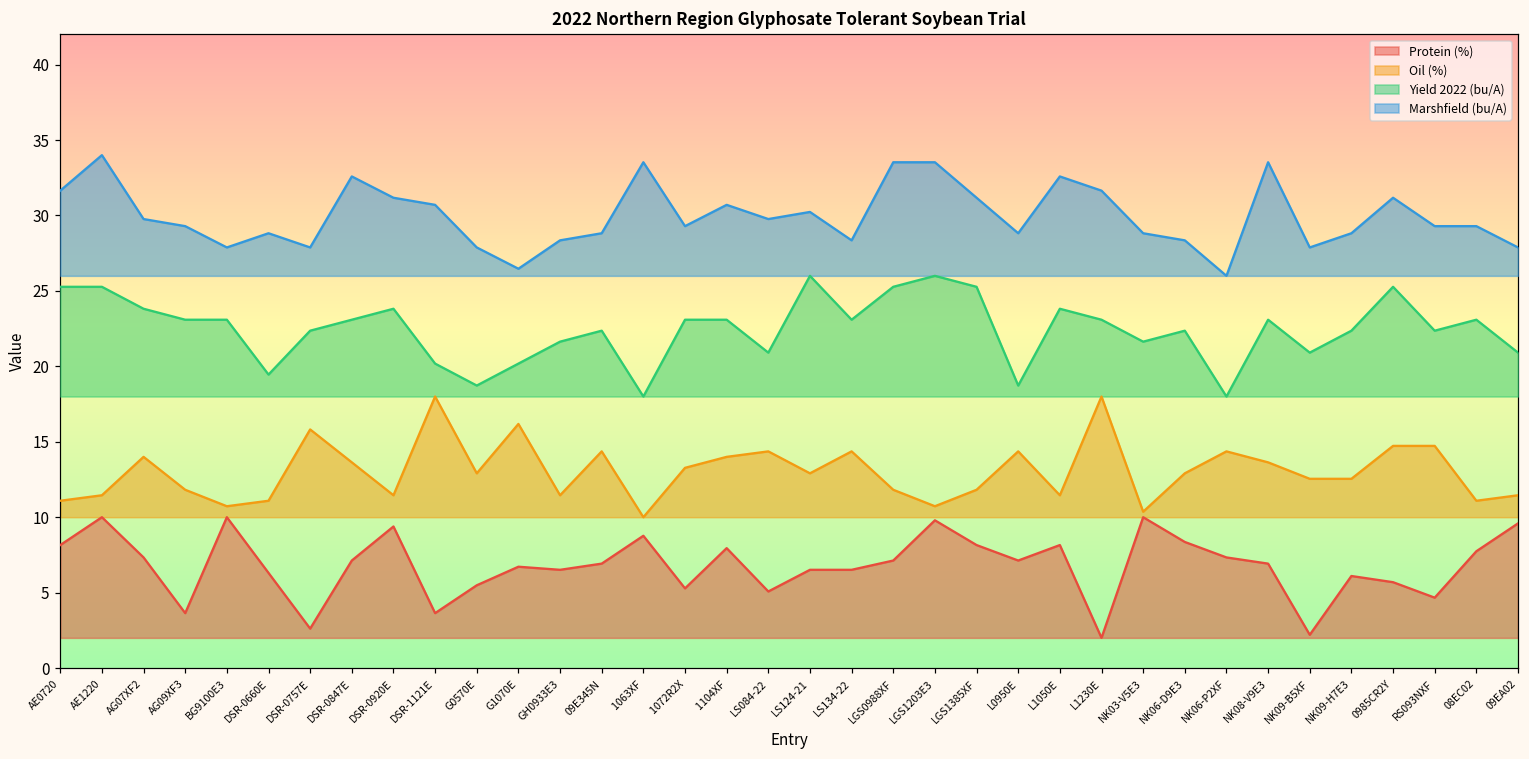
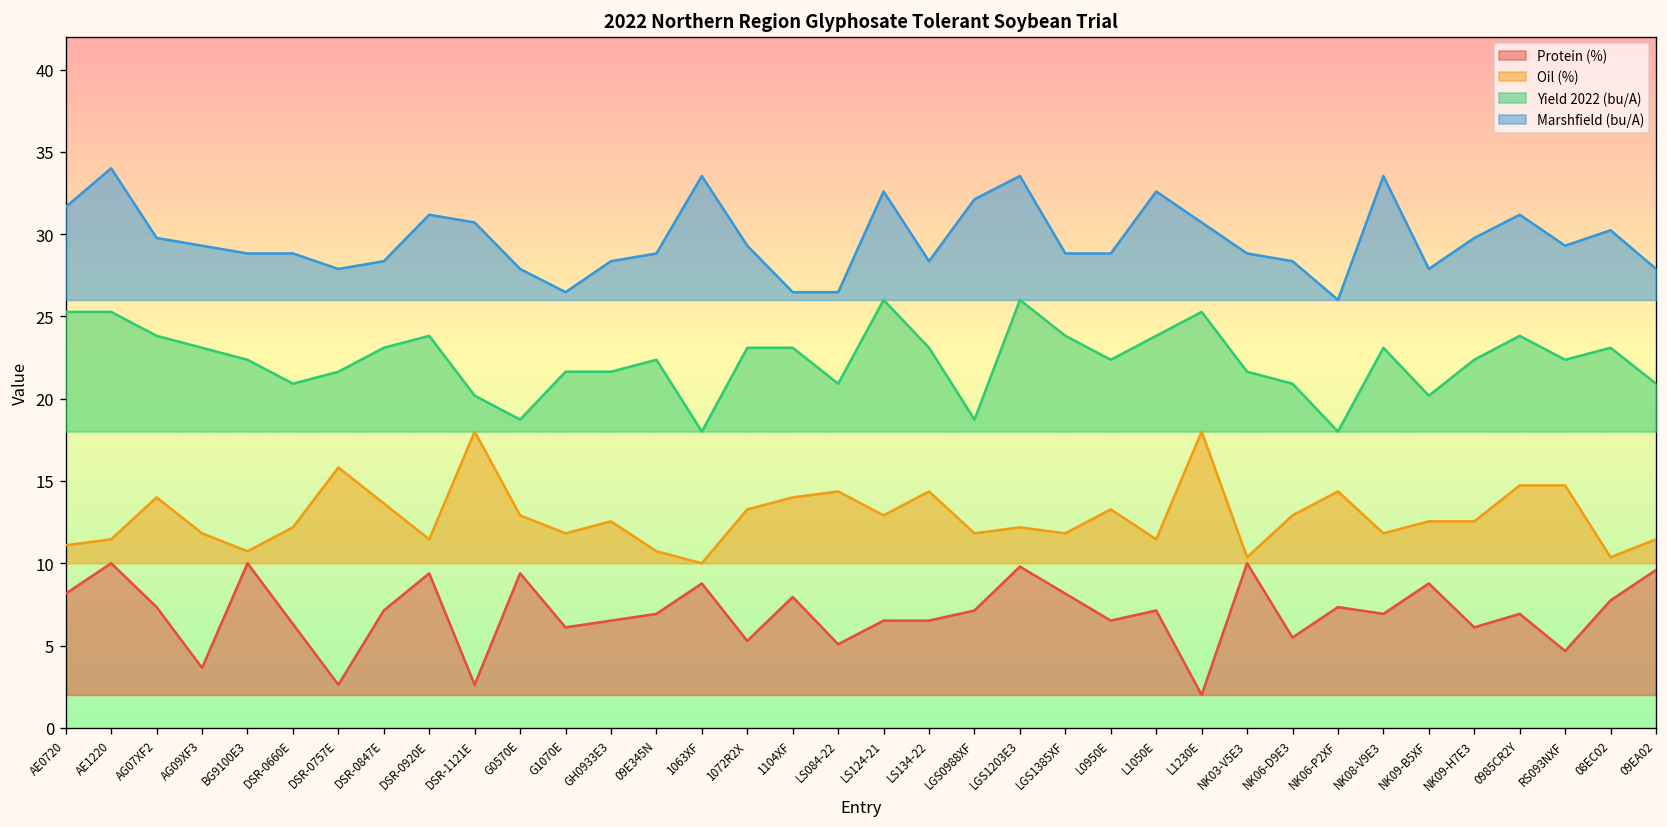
Yield 2022 (bu/A), BG9100E3: 23.1 -> 22.4
Marshfield (bu/A), BG9100E3: 27.9 -> 28.8
Oil (%), DSR-0660E: 11.1 -> 12.2
Yield 2022 (bu/A), DSR-0660E: 19.5 -> 20.9
Yield 2022 (bu/A), DSR-0757E: 22.4 -> 21.6
Marshfield (bu/A), DSR-0847E: 32.6 -> 28.4
Protein (%), DSR-1121E: 3.6 -> 2.6
Protein (%), G0570E: 5.5 -> 9.4
Protein (%), G1070E: 6.7 -> 6.1
Oil (%), G1070E: 16.2 -> 11.8
Yield 2022 (bu/A), G1070E: 20.2 -> 21.6
Oil (%), GH0933E3: 11.5 -> 12.5
Oil (%), 09E345N: 14.4 -> 10.7
Marshfield (bu/A), 1104XF: 30.7 -> 26.5
Marshfield (bu/A), LS084-22: 29.8 -> 26.5
Marshfield (bu/A), LS124-21: 30.2 -> 32.6
Yield 2022 (bu/A), LGS0988XF: 25.3 -> 18.7
Marshfield (bu/A), LGS0988XF: 33.5 -> 32.1
Oil (%), LGS1203E3: 10.7 -> 12.2
Yield 2022 (bu/A), LGS1385XF: 25.3 -> 23.8
Marshfield (bu/A), LGS1385XF: 31.2 -> 28.8
Protein (%), L0950E: 7.1 -> 6.5
Oil (%), L0950E: 14.4 -> 13.3
Yield 2022 (bu/A), L0950E: 18.7 -> 22.4
Protein (%), L1050E: 8.2 -> 7.1
Yield 2022 (bu/A), L1230E: 23.1 -> 25.3
Marshfield (bu/A), L1230E: 31.6 -> 30.7
Protein (%), NK06-D9E3: 8.4 -> 5.5
Yield 2022 (bu/A), NK06-D9E3: 22.4 -> 20.9
Oil (%), NK08-V9E3: 13.6 -> 11.8
Protein (%), NK09-B5XF: 2.2 -> 8.8
Yield 2022 (bu/A), NK09-B5XF: 20.9 -> 20.2
Marshfield (bu/A), NK09-H7E3: 28.8 -> 29.8
Protein (%), 0985CR2Y: 5.7 -> 6.9
Yield 2022 (bu/A), 0985CR2Y: 25.3 -> 23.8
Oil (%), 08EC02: 11.1 -> 10.4
Marshfield (bu/A), 08EC02: 29.3 -> 30.2
